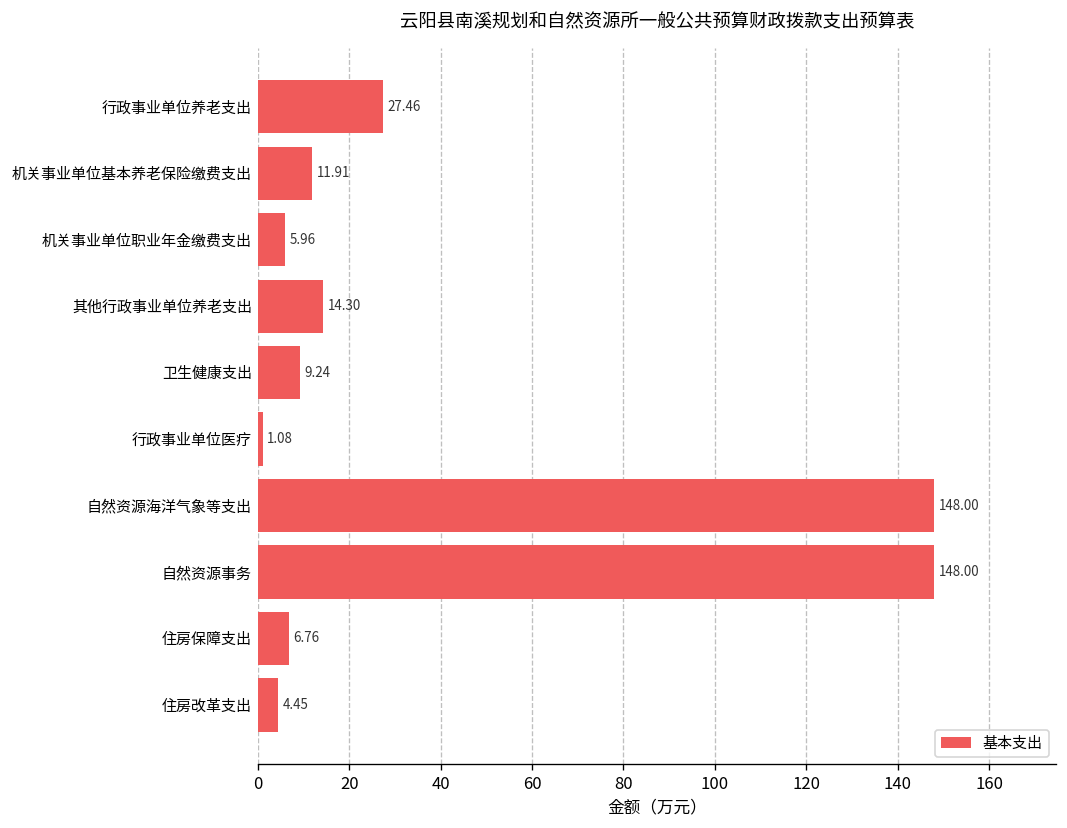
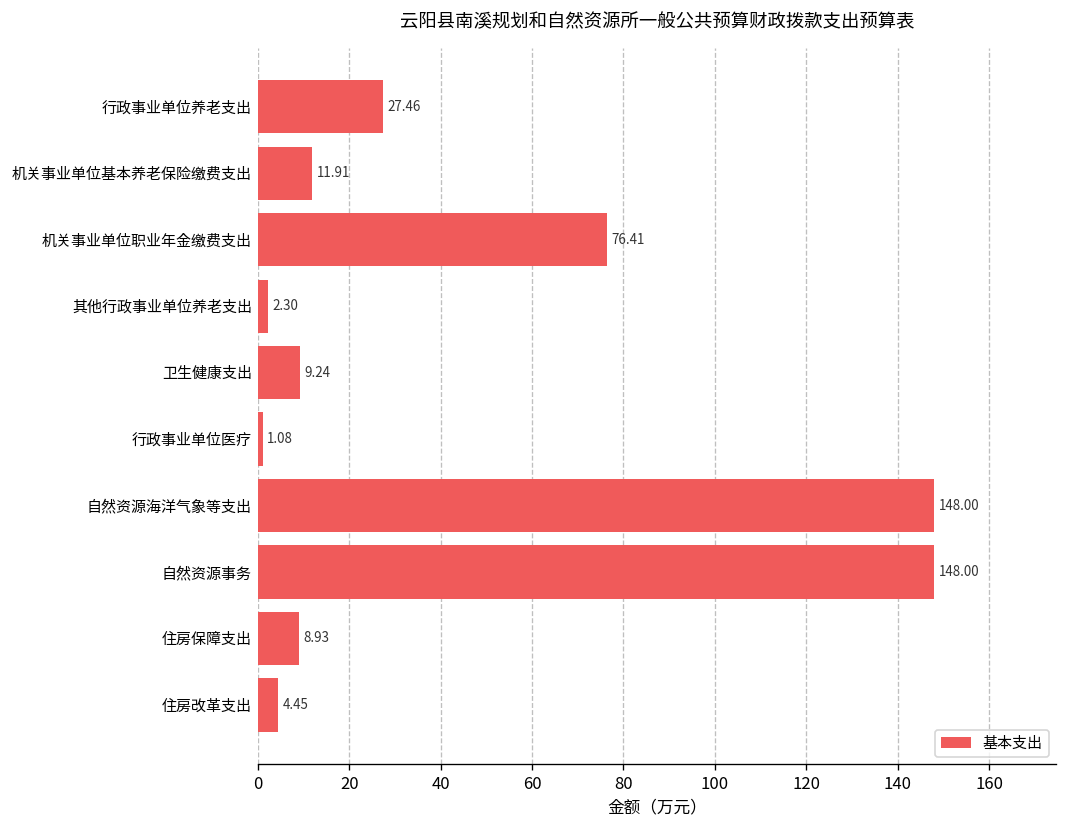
机关事业单位职业年金缴费支出: 5.96 -> 76.41
其他行政事业单位养老支出: 14.30 -> 2.30
住房保障支出: 6.76 -> 8.93
